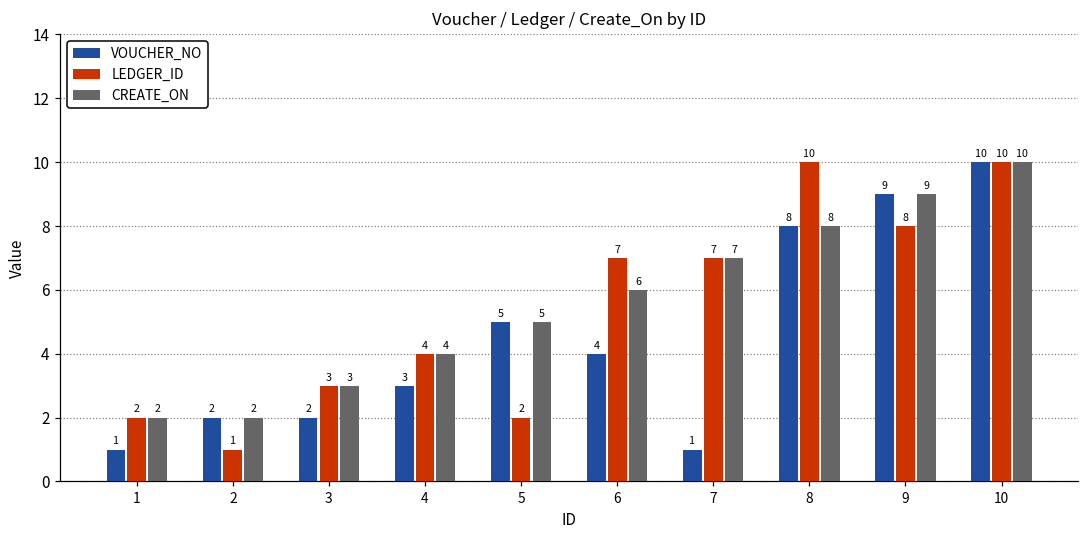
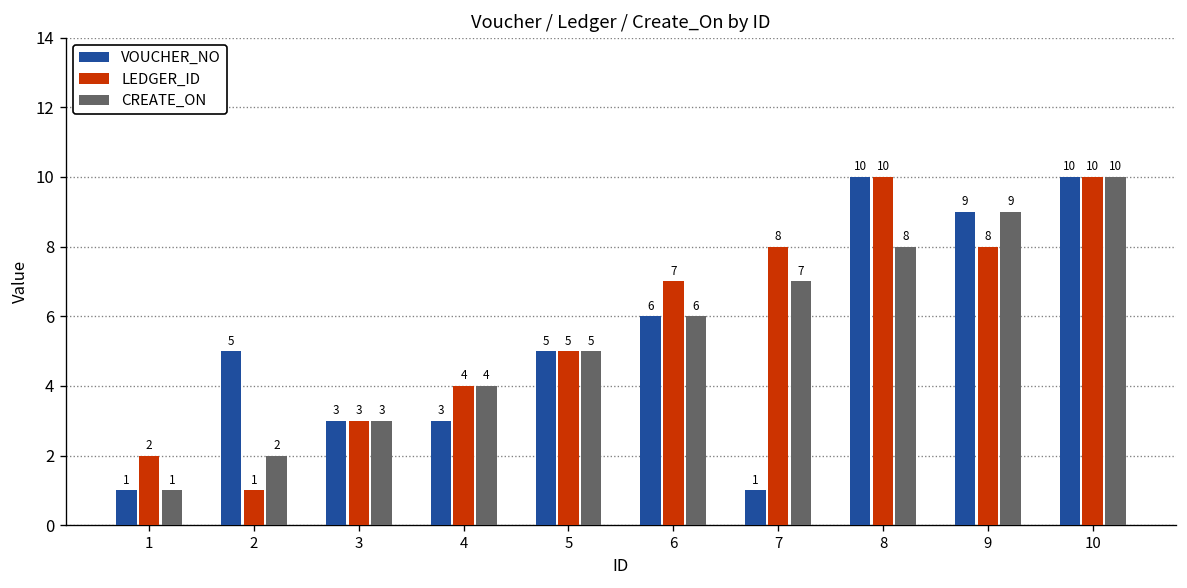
CREATE_ON, 1: 2 -> 1
VOUCHER_NO, 2: 2 -> 5
VOUCHER_NO, 3: 2 -> 3
LEDGER_ID, 5: 2 -> 5
VOUCHER_NO, 6: 4 -> 6
LEDGER_ID, 7: 7 -> 8
VOUCHER_NO, 8: 8 -> 10
